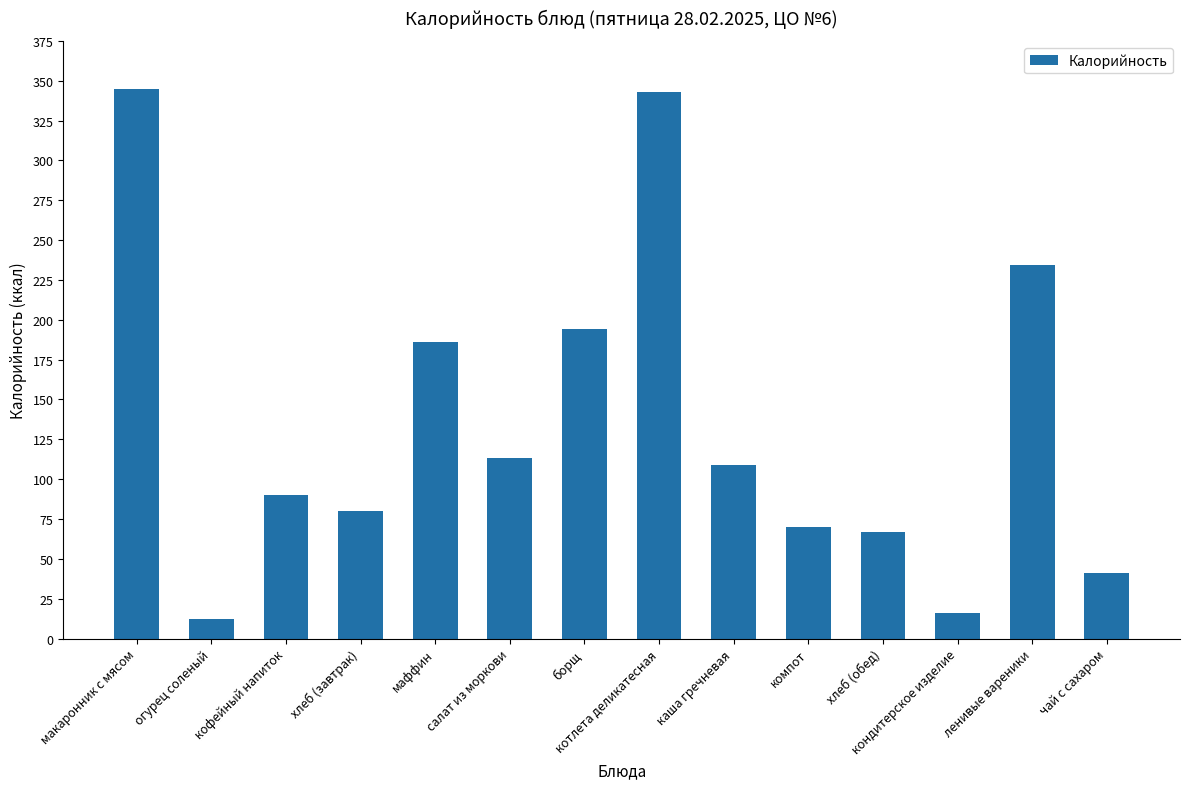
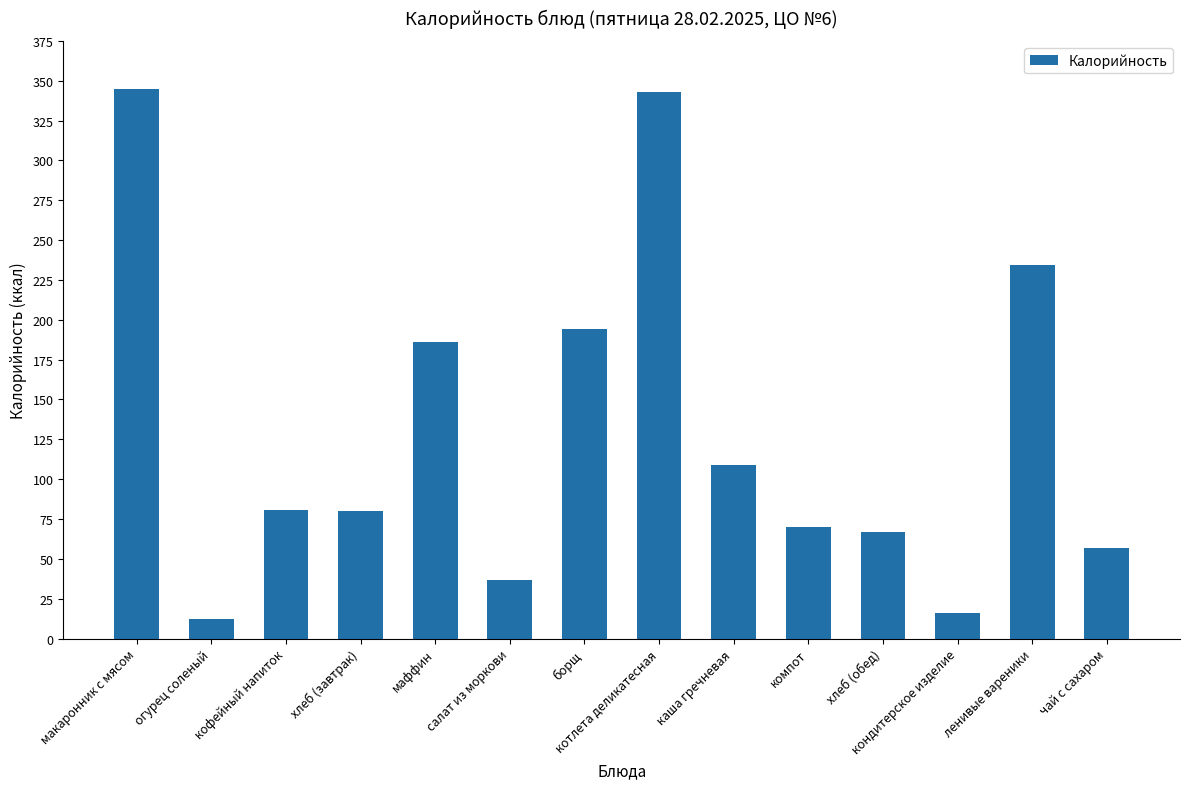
кофейный напиток: 90 -> 80
салат из моркови: 113 -> 37
чай с сахаром: 41 -> 57
